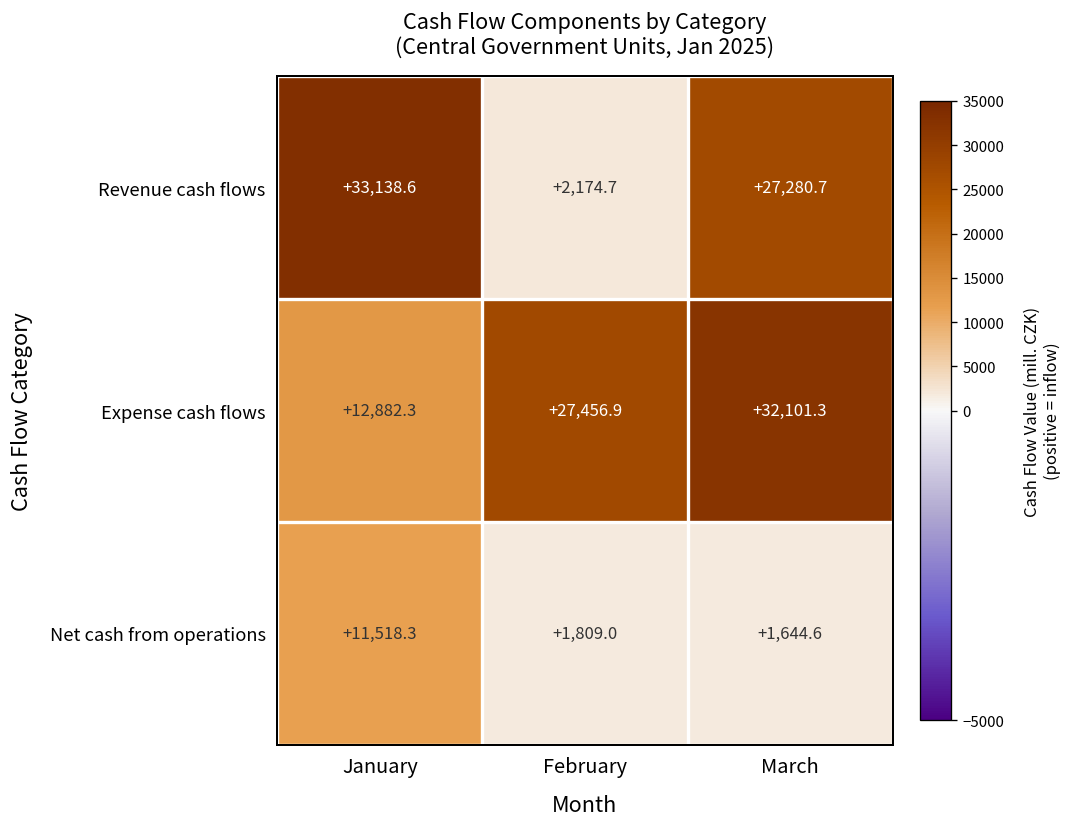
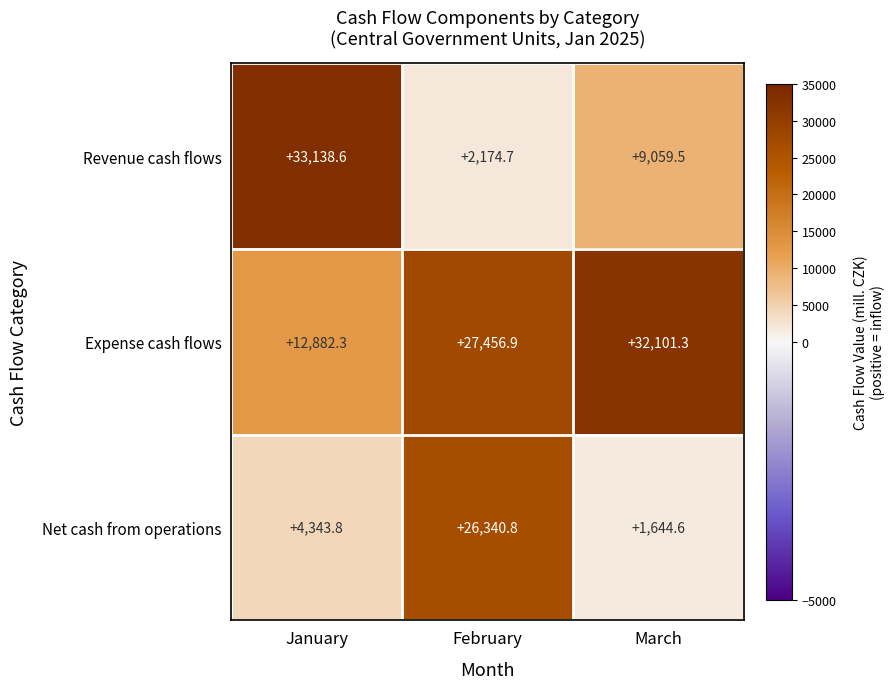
Revenue cash flows, March: +27,280.7 -> +9,059.5
Net cash from operations, January: +11,518.3 -> +4,343.8
Net cash from operations, February: +1,809.0 -> +26,340.8
